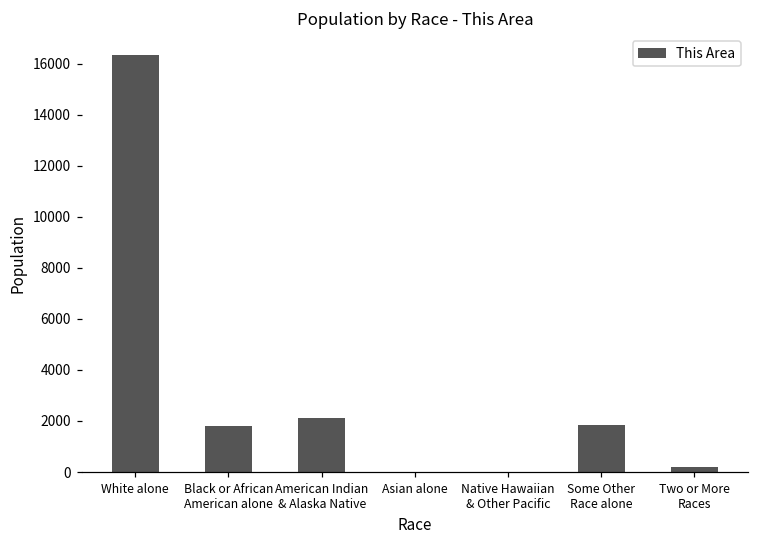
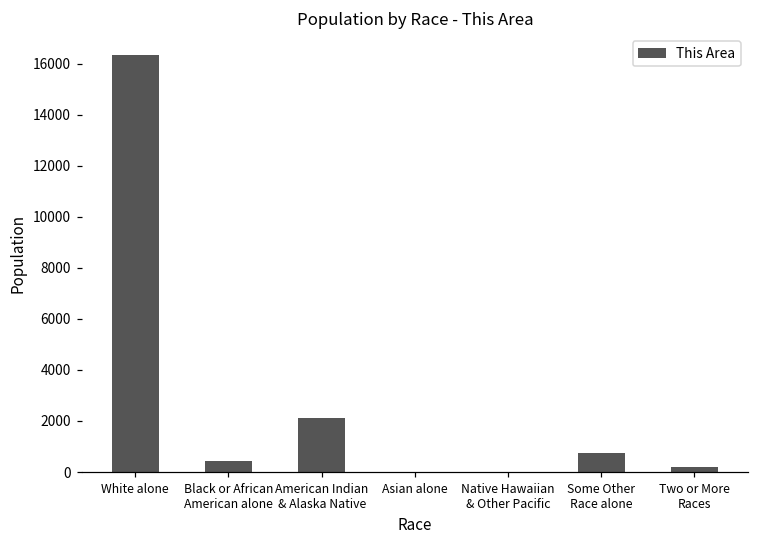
Black or African American alone: 1800 -> 400
Some Other Race alone: 1800 -> 700
